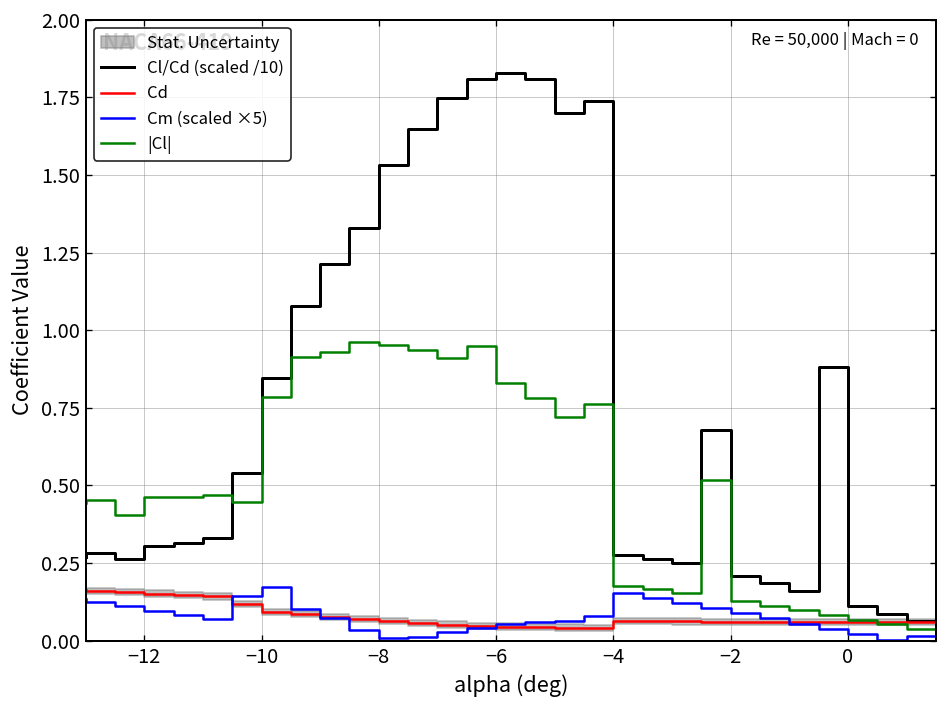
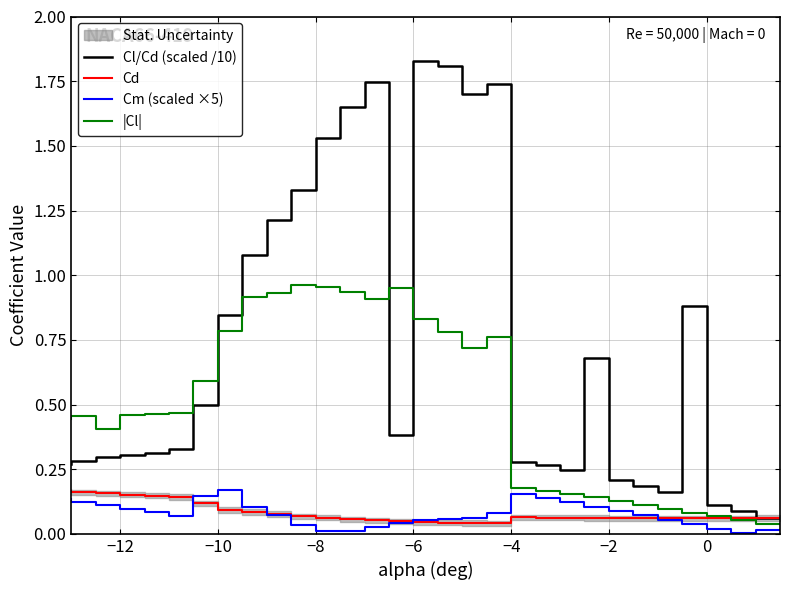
Cl/Cd (scaled /10), −12: 0.26 -> 0.30
Cl/Cd (scaled /10), −10: 0.54 -> 0.50
|Cl|, −10: 0.45 -> 0.59
Cl/Cd (scaled /10), −6: 1.81 -> 0.38
|Cl|, −2: 0.52 -> 0.14
